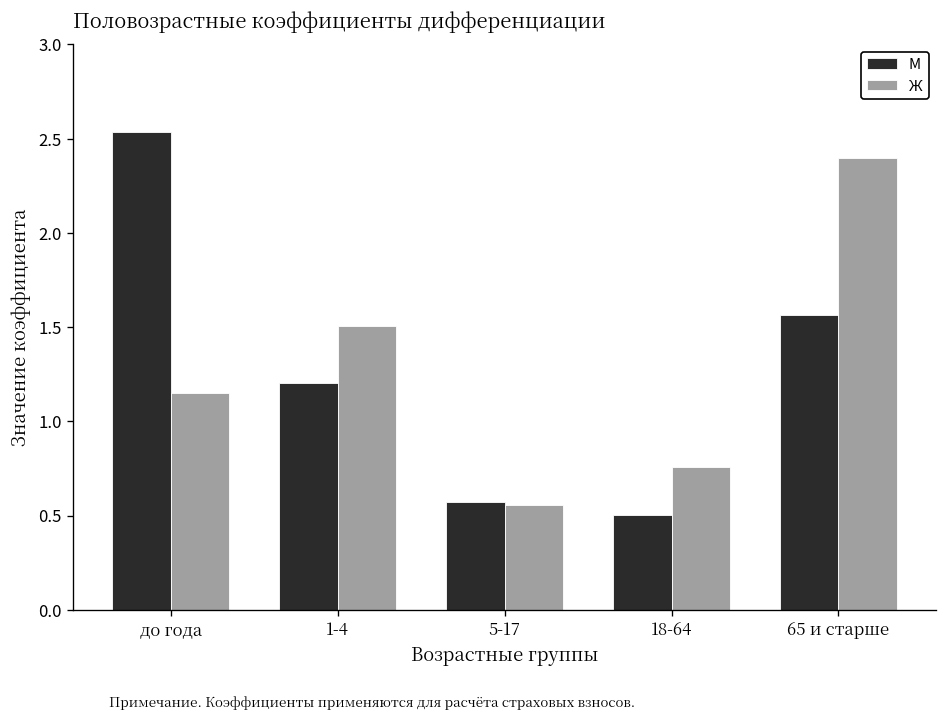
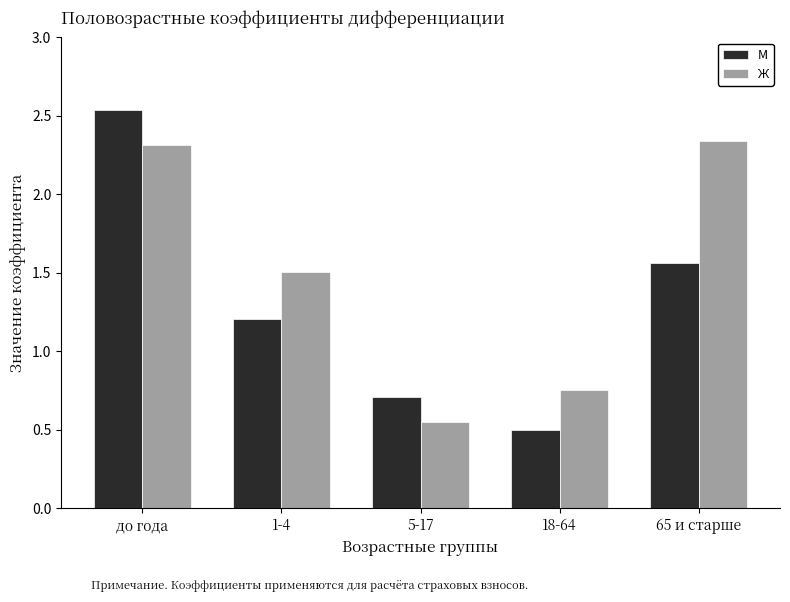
Ж, до года: 1.15 -> 2.31
М, 5-17: 0.57 -> 0.71
Ж, 65 и старше: 2.40 -> 2.34
